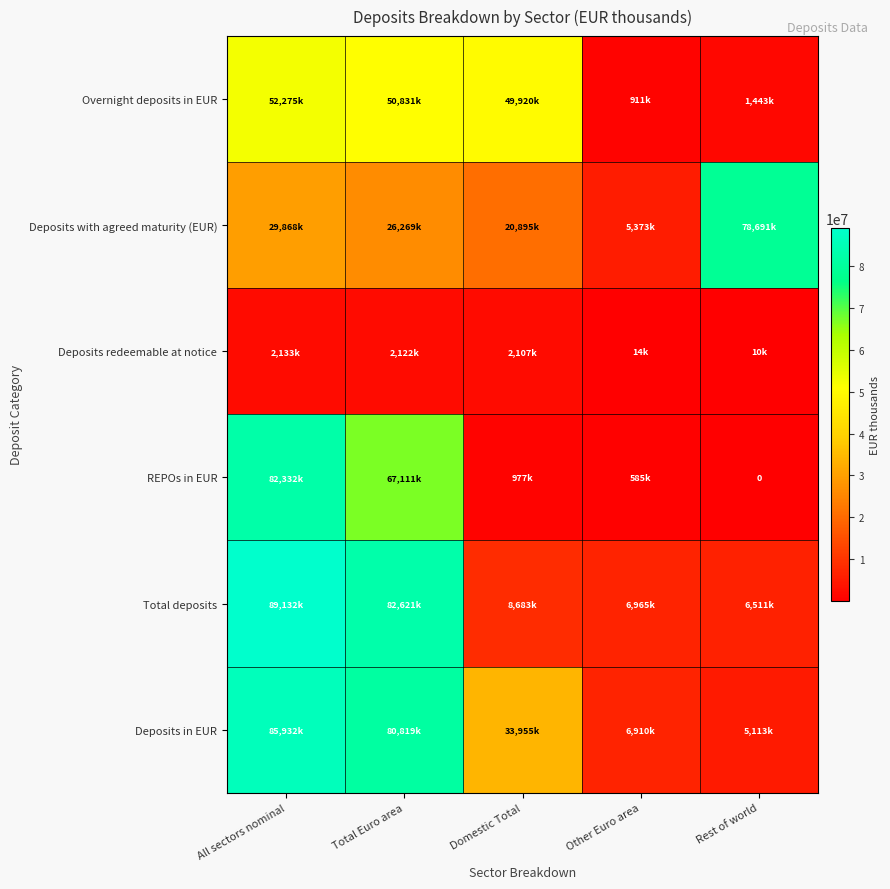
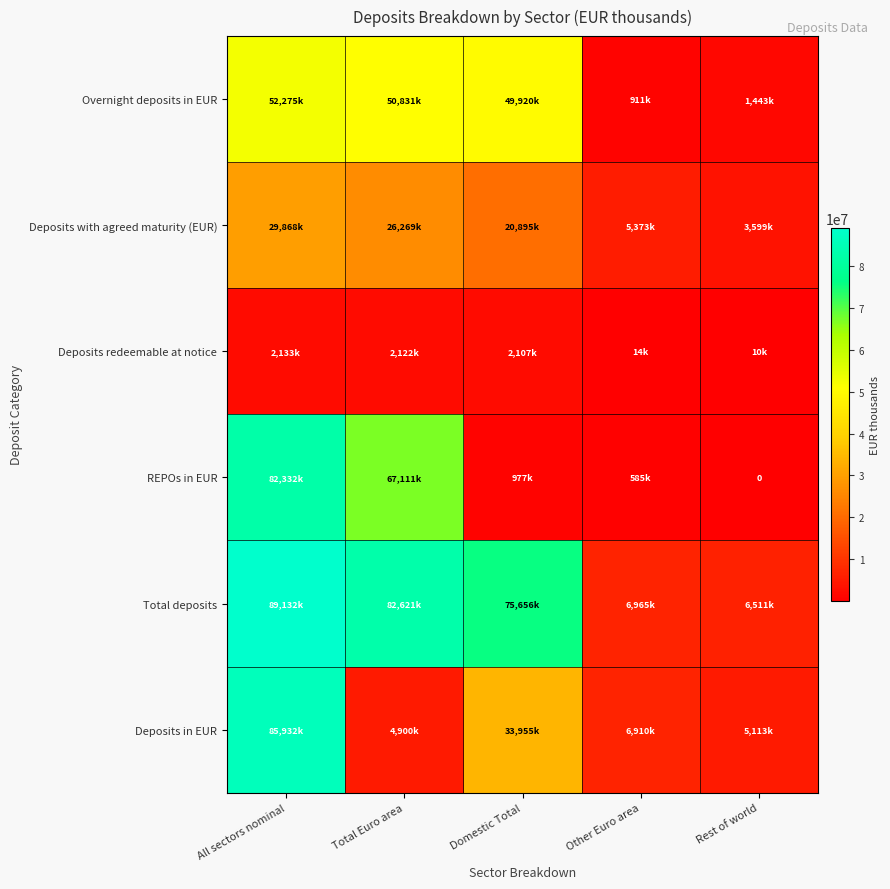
Deposits with agreed maturity (EUR), Rest of world: 78,691k -> 3,599k
Total deposits, Domestic Total: 8,683k -> 75,656k
Deposits in EUR, Total Euro area: 80,819k -> 4,900k
